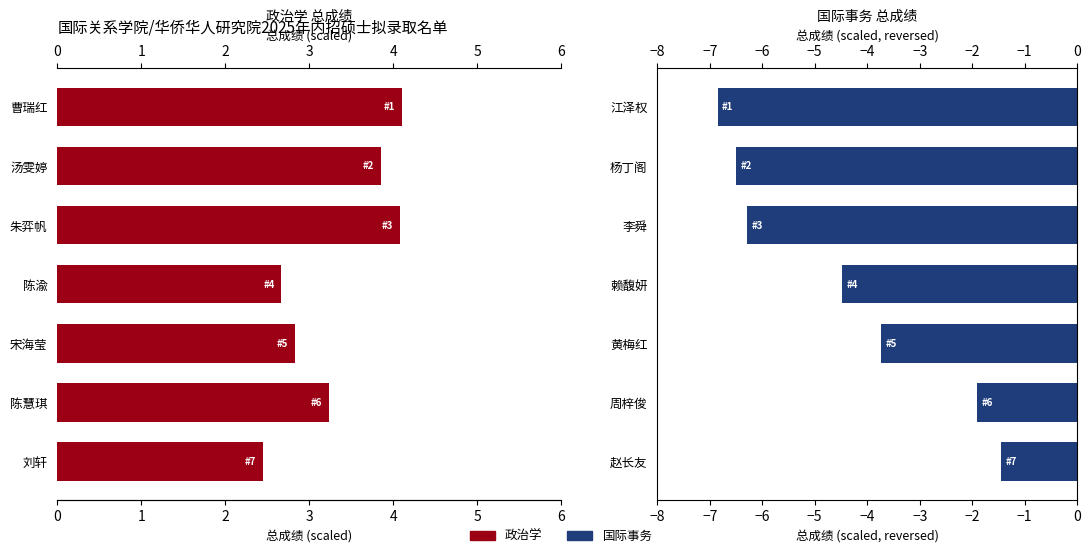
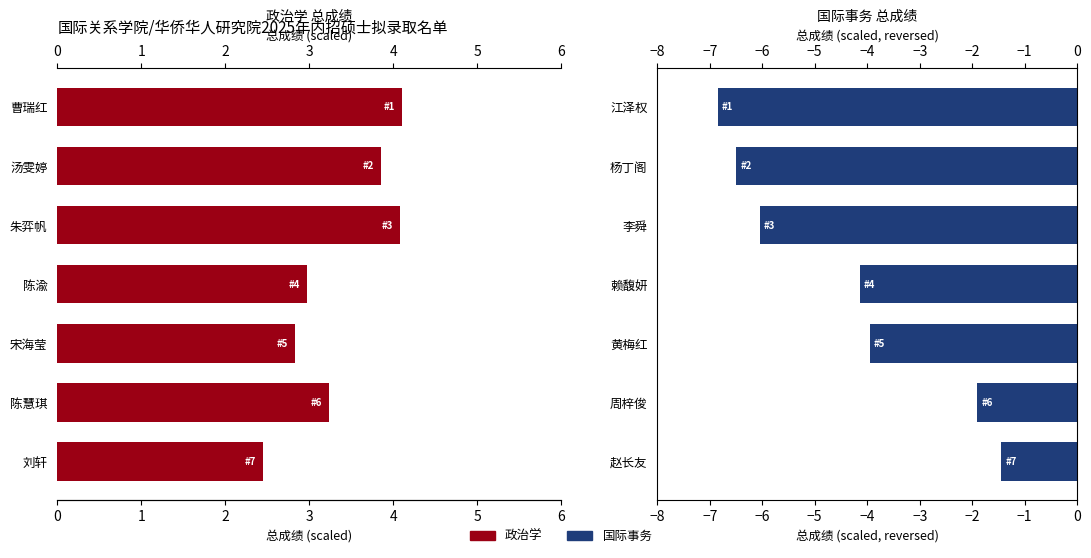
政治学 总成绩, 陈渝: 2.7 -> 3.0
国际事务 总成绩, 李舜: -6.3 -> -6.1
国际事务 总成绩, 赖馥妍: -4.5 -> -4.1
国际事务 总成绩, 黄梅红: -3.7 -> -4.0
